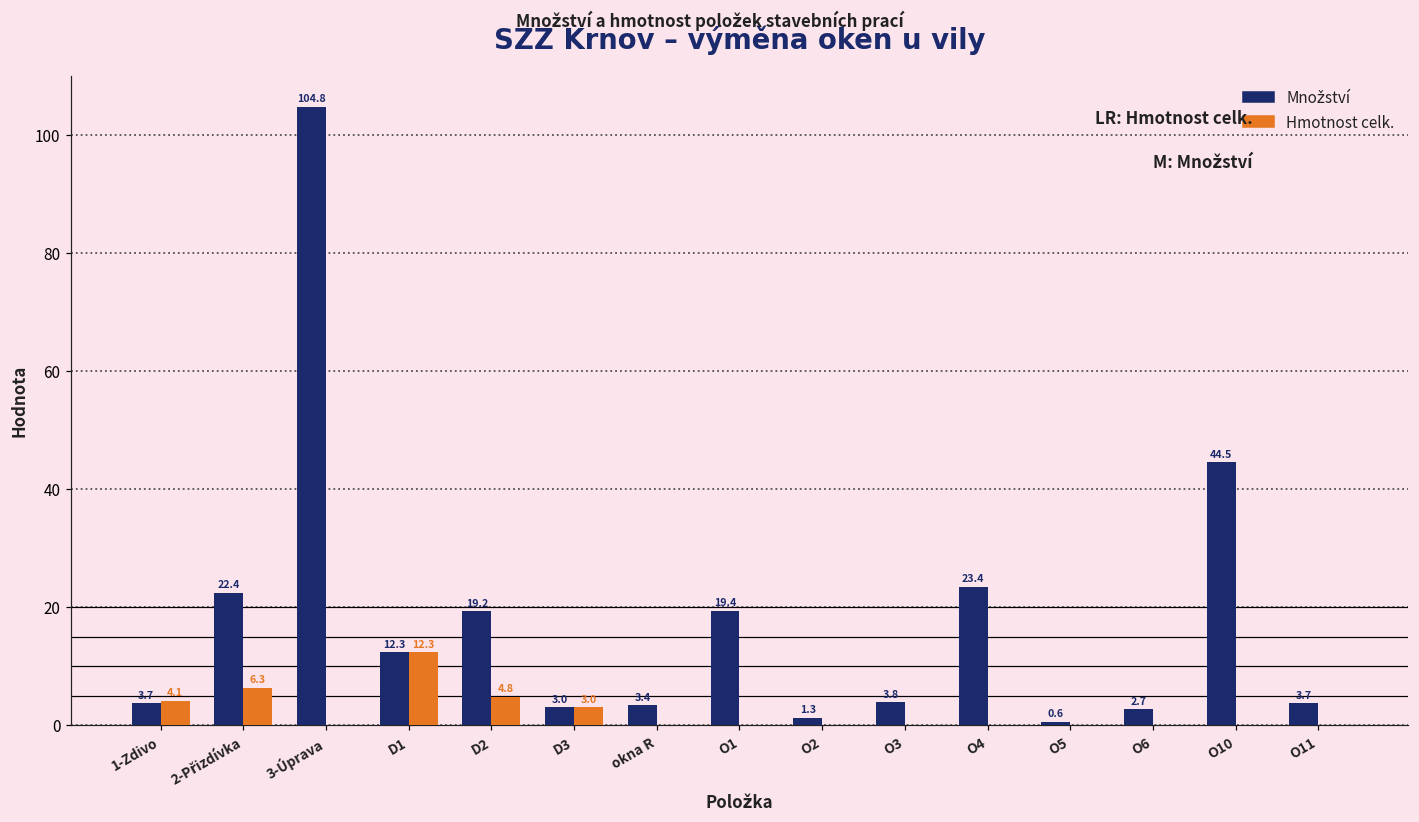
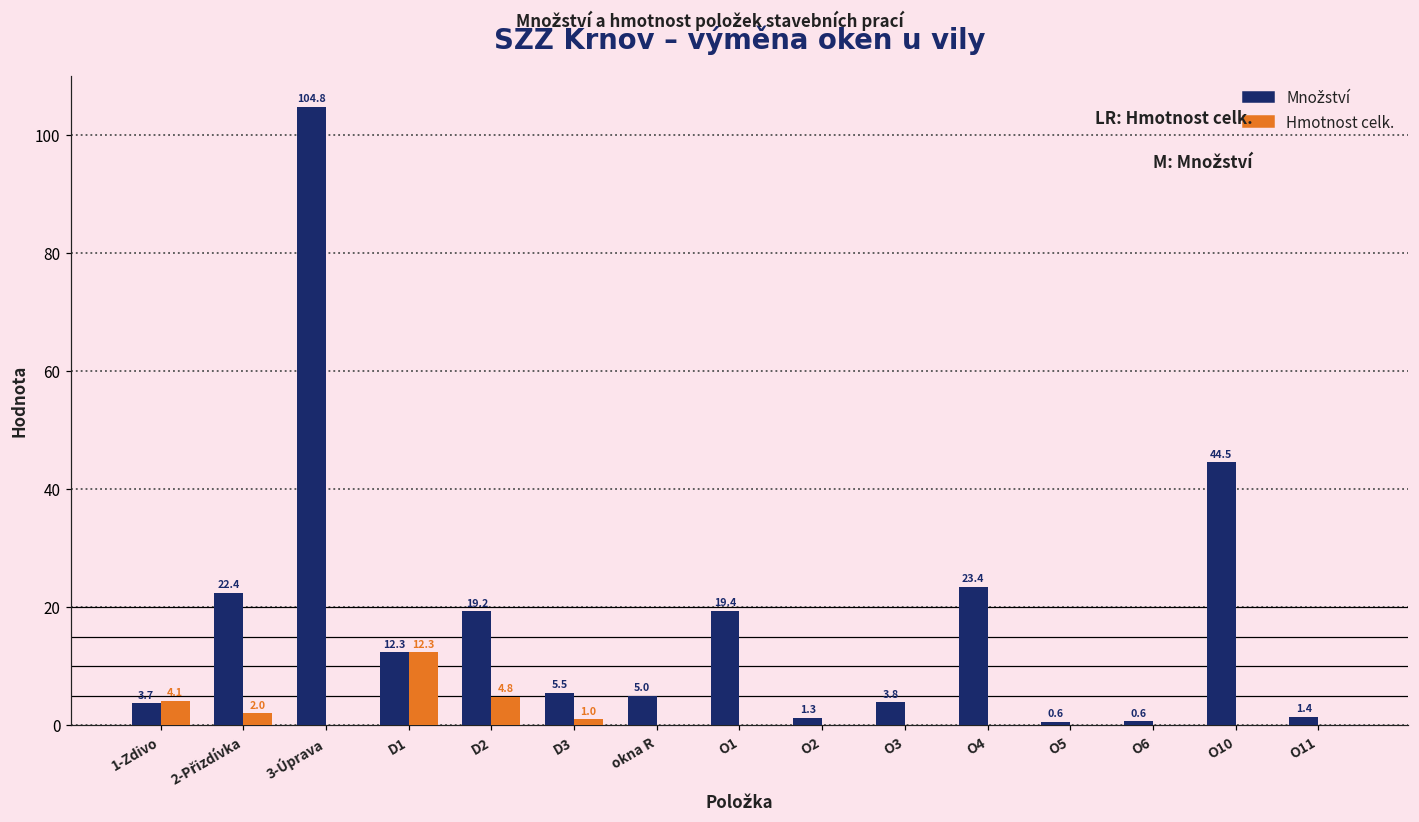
Hmotnost celk., 2-Přizdívka: 6.3 -> 2.0
Množství, D3: 3.0 -> 5.5
Hmotnost celk., D3: 3.0 -> 1.0
Množství, okna R: 3.4 -> 5.0
Množství, O6: 2.7 -> 0.6
Množství, O11: 3.7 -> 1.4
